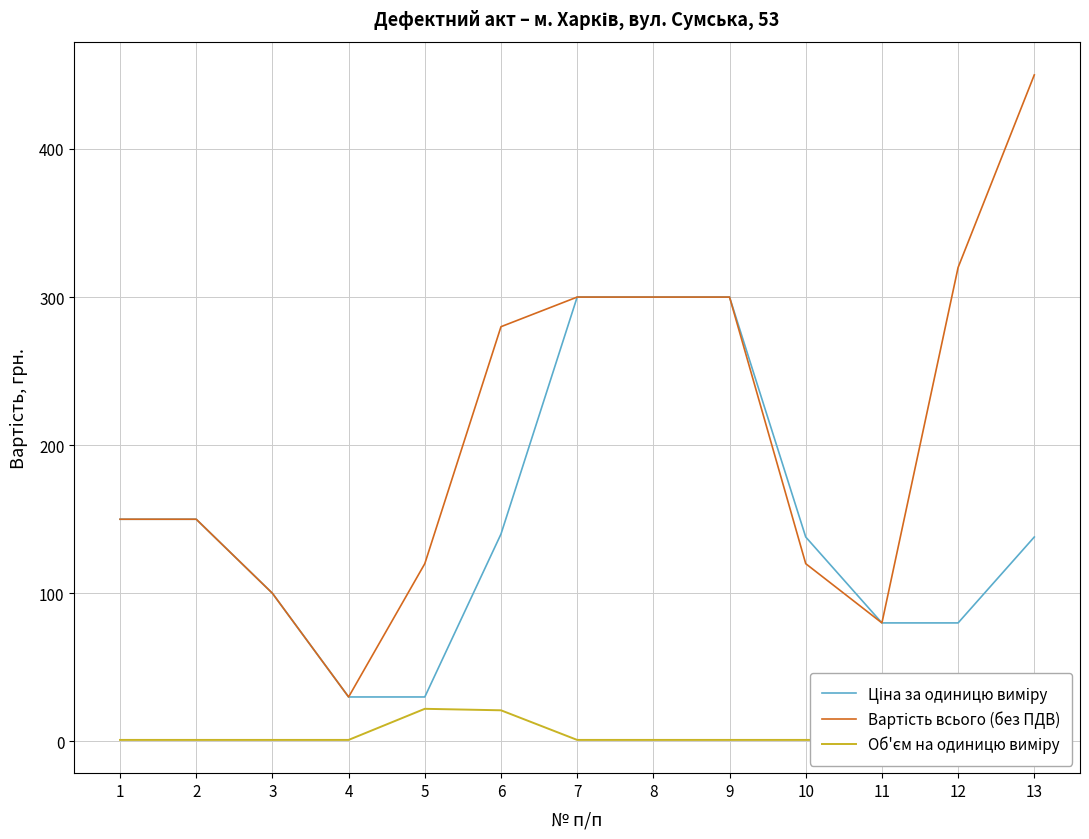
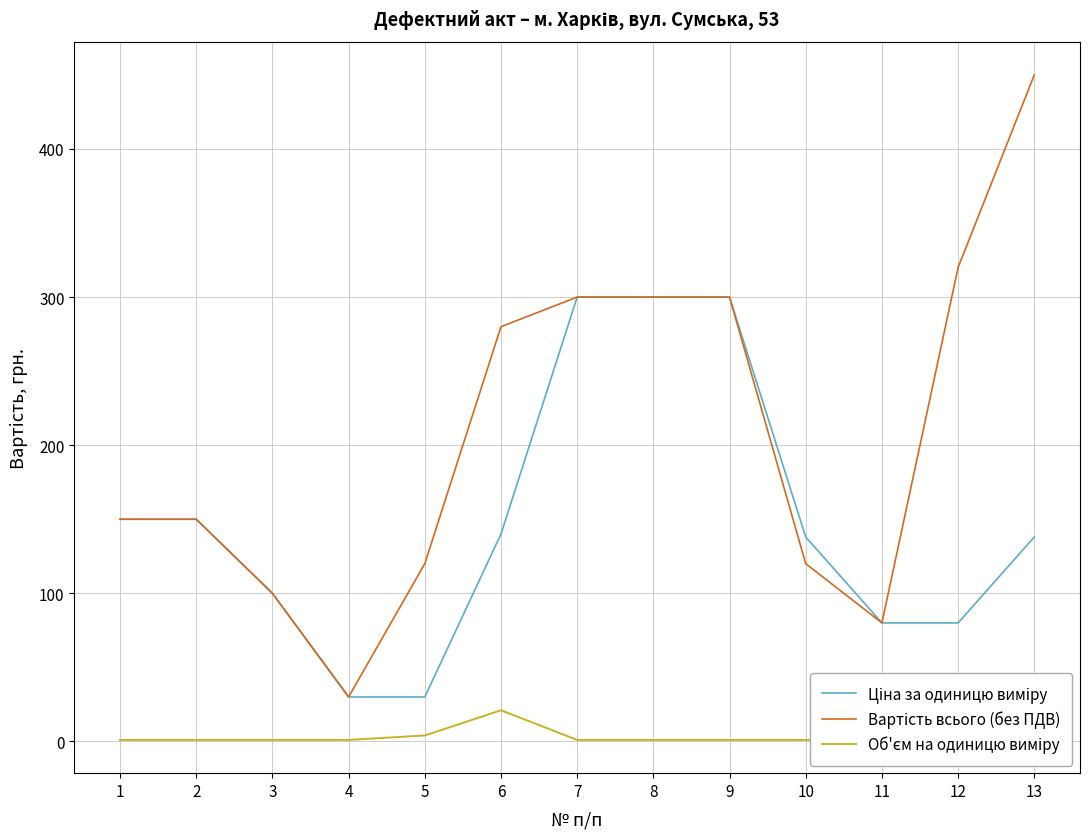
Об'єм на одиницю виміру, 5: 22 -> 4
